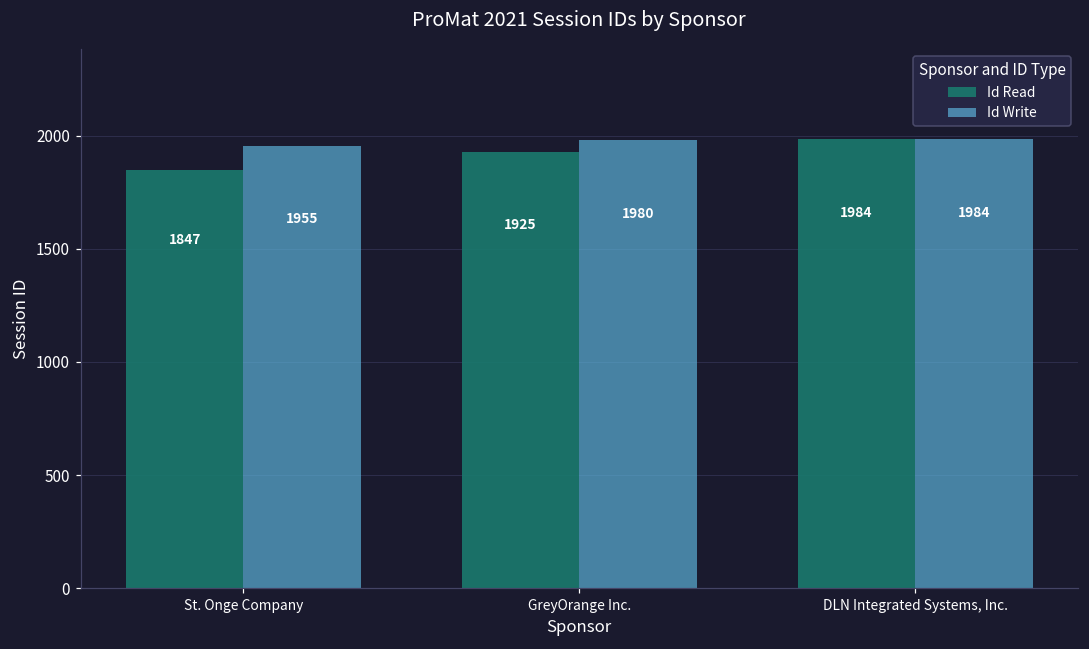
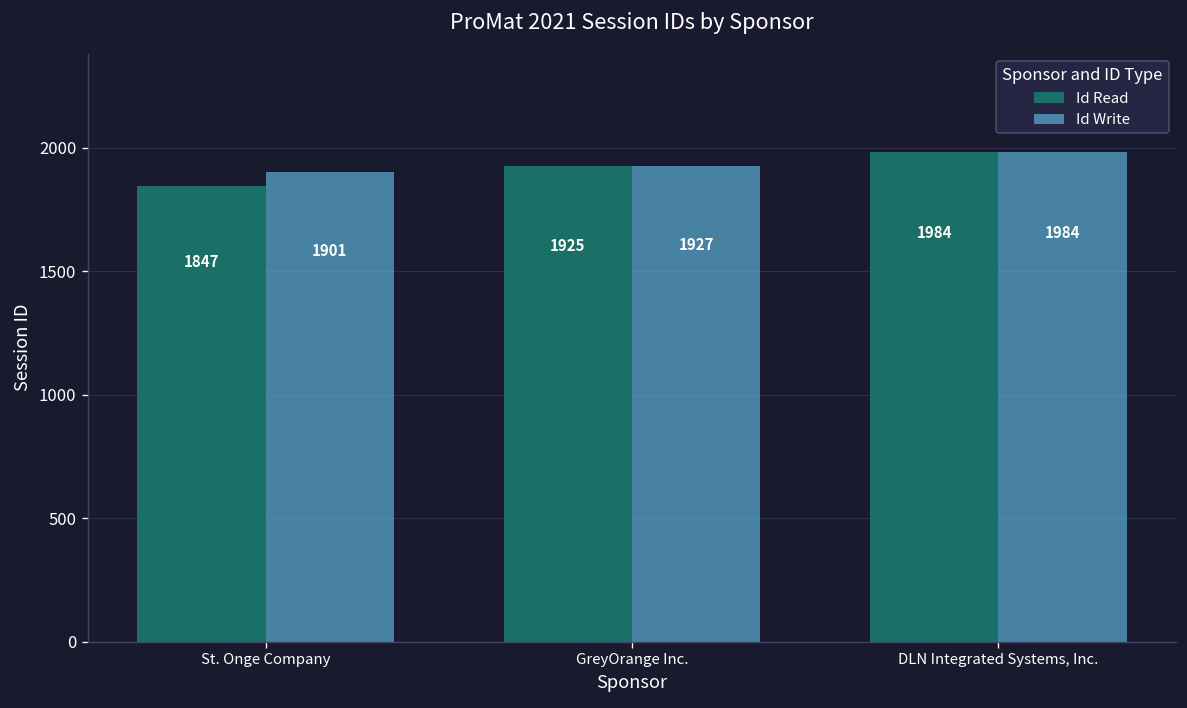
Id Write, St. Onge Company: 1955 -> 1901
Id Write, GreyOrange Inc.: 1980 -> 1927
